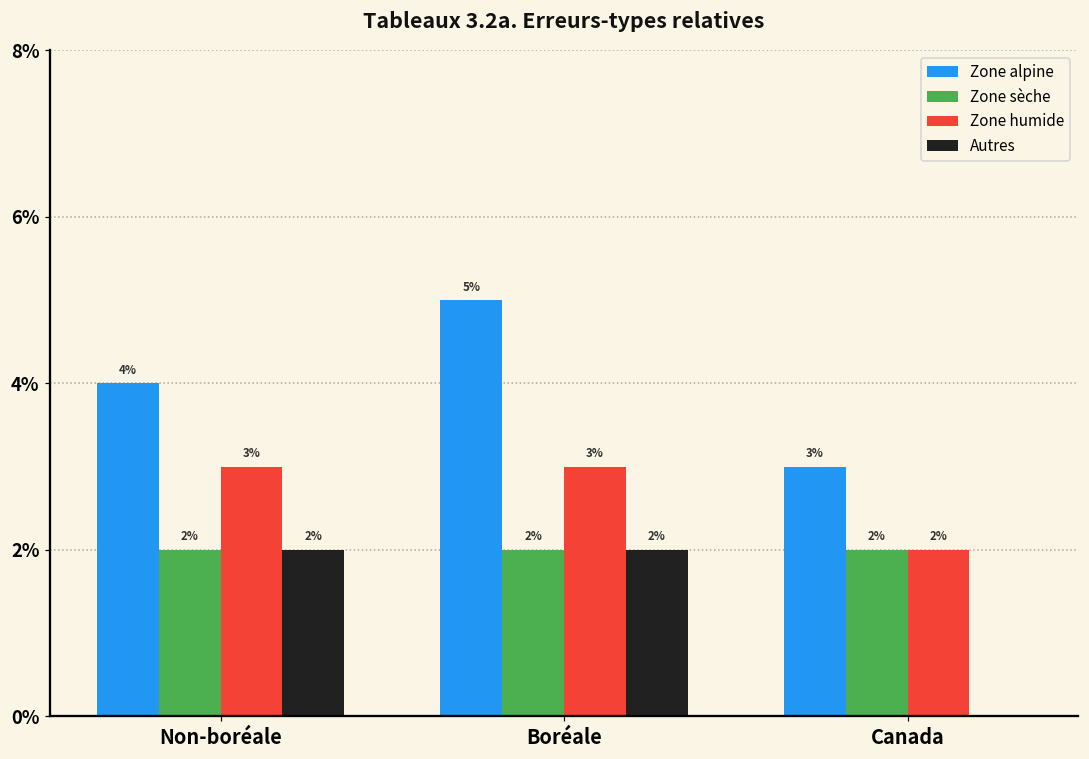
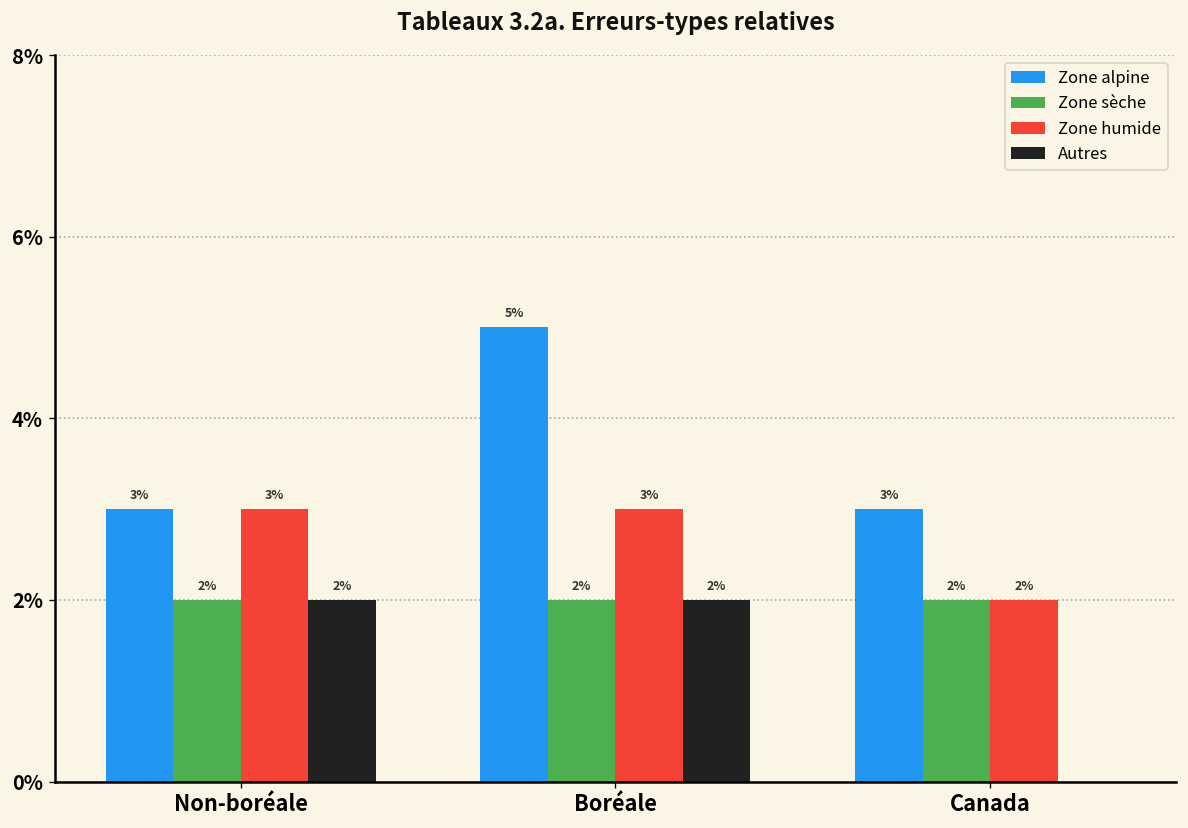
Zone alpine, Non-boréale: 4% -> 3%
